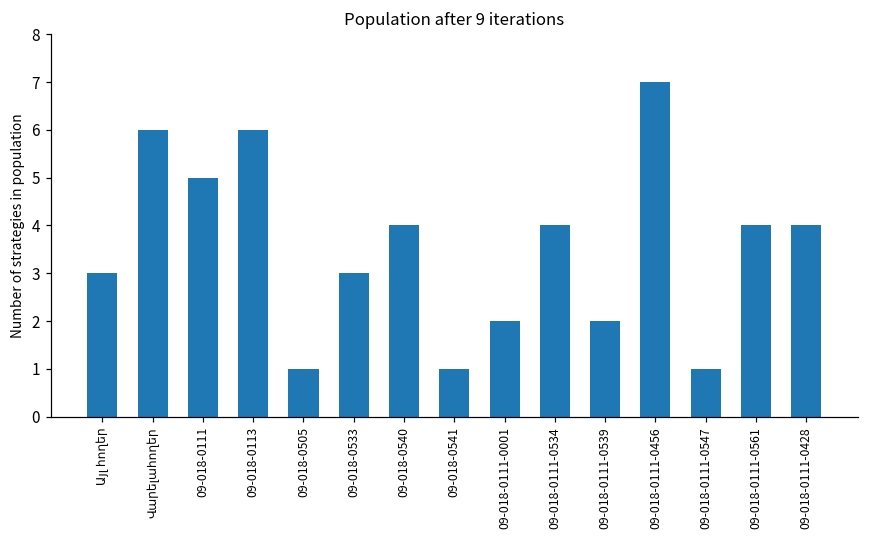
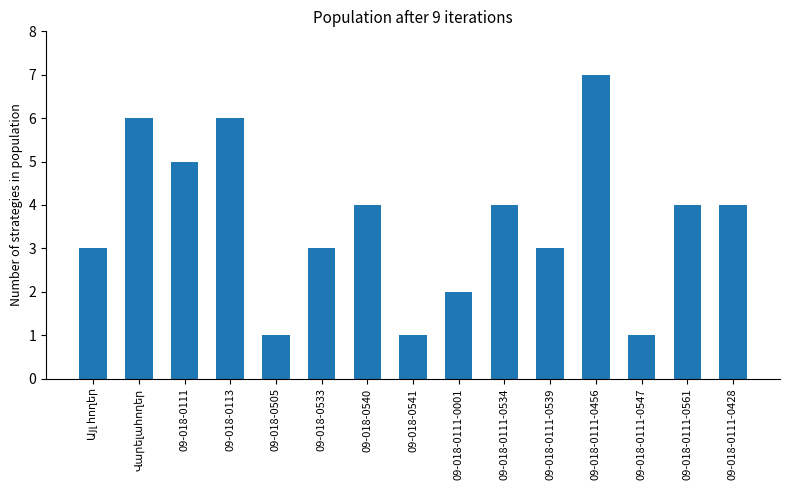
09-018-0111-0539: 2 -> 3
